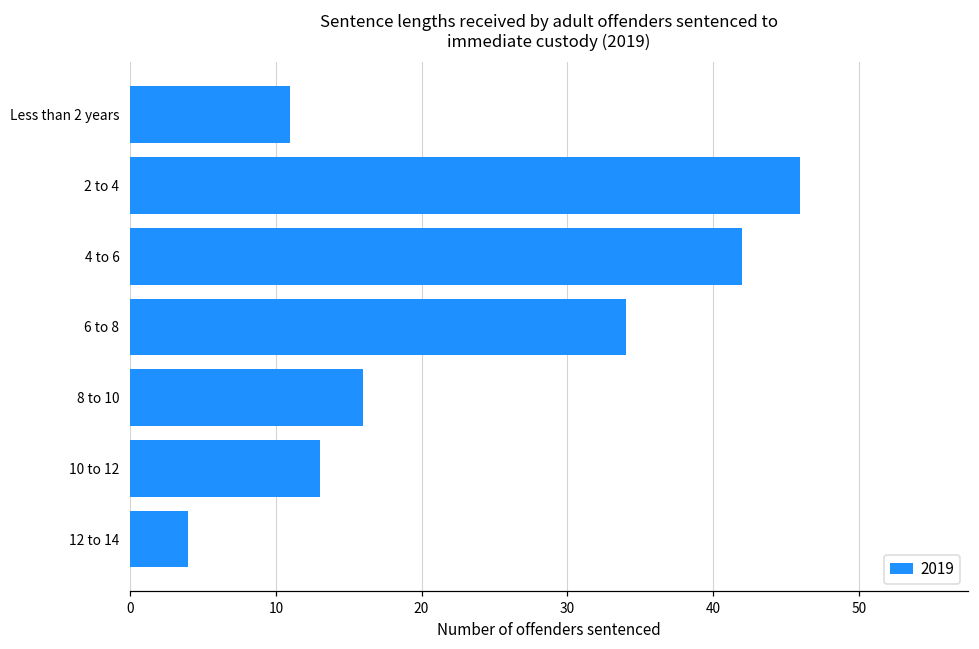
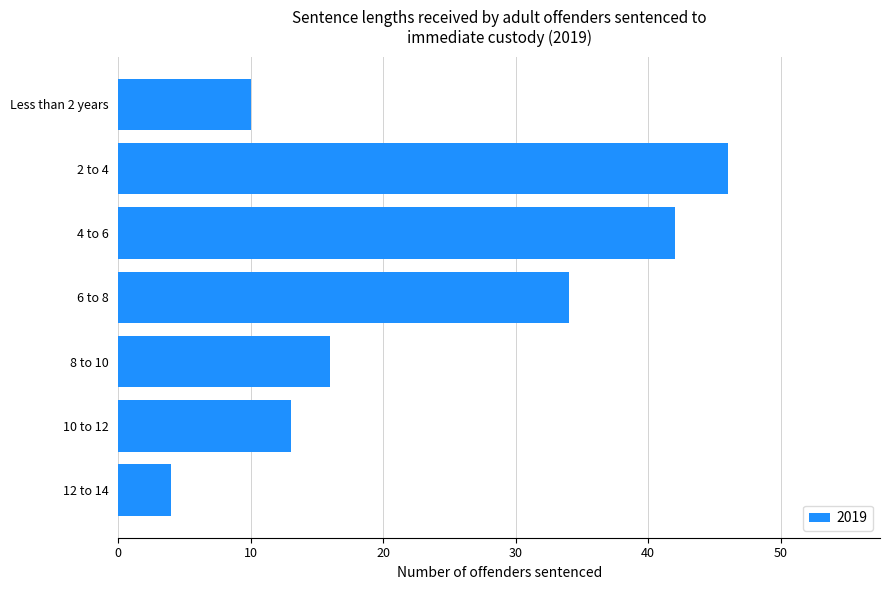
Less than 2 years: 11 -> 10
